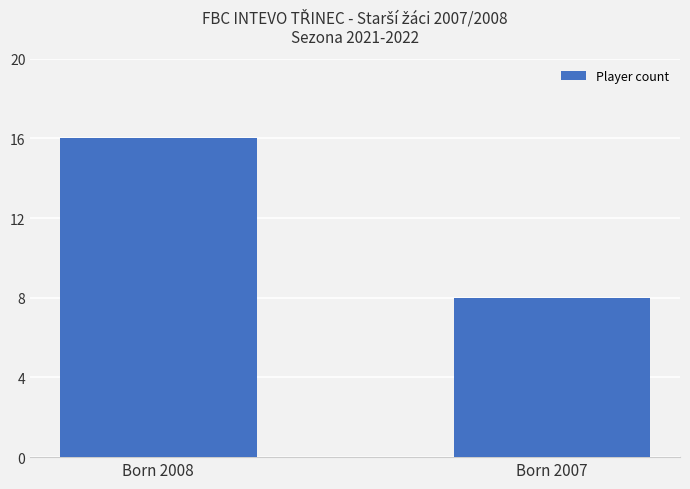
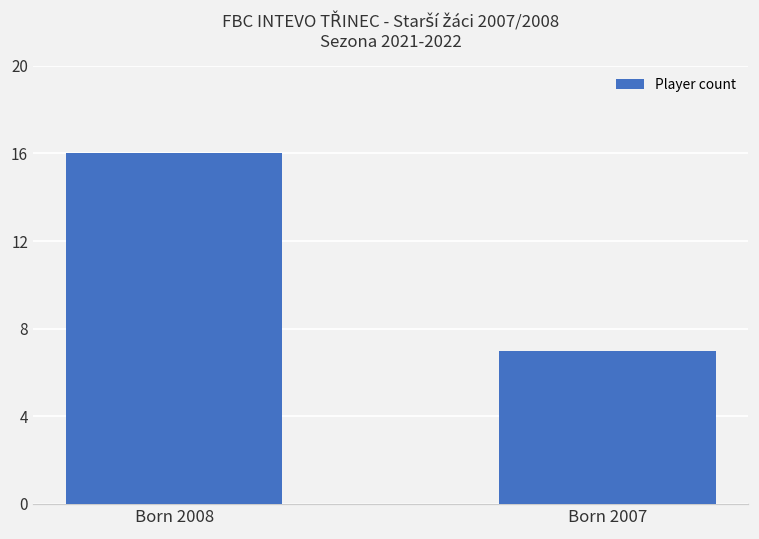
Born 2007: 8 -> 7
